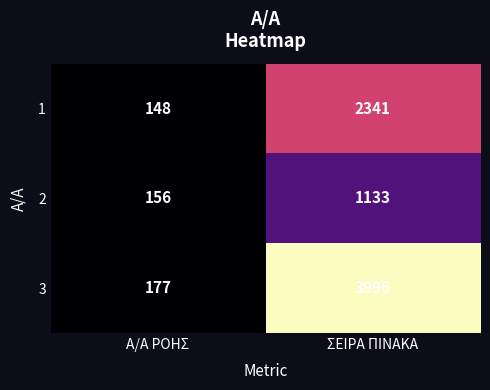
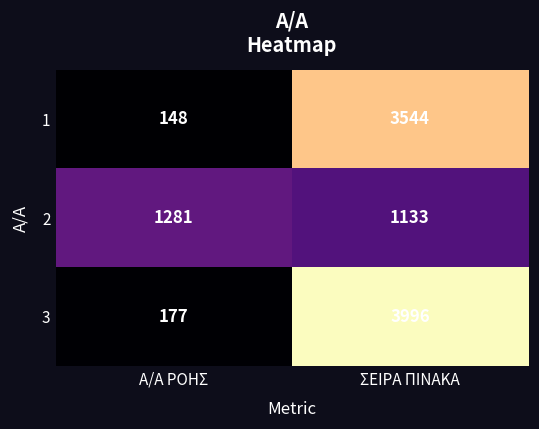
1, ΣΕΙΡΑ ΠΙΝΑΚΑ: 2341 -> 3544
2, Α/Α ΡΟΗΣ: 156 -> 1281
